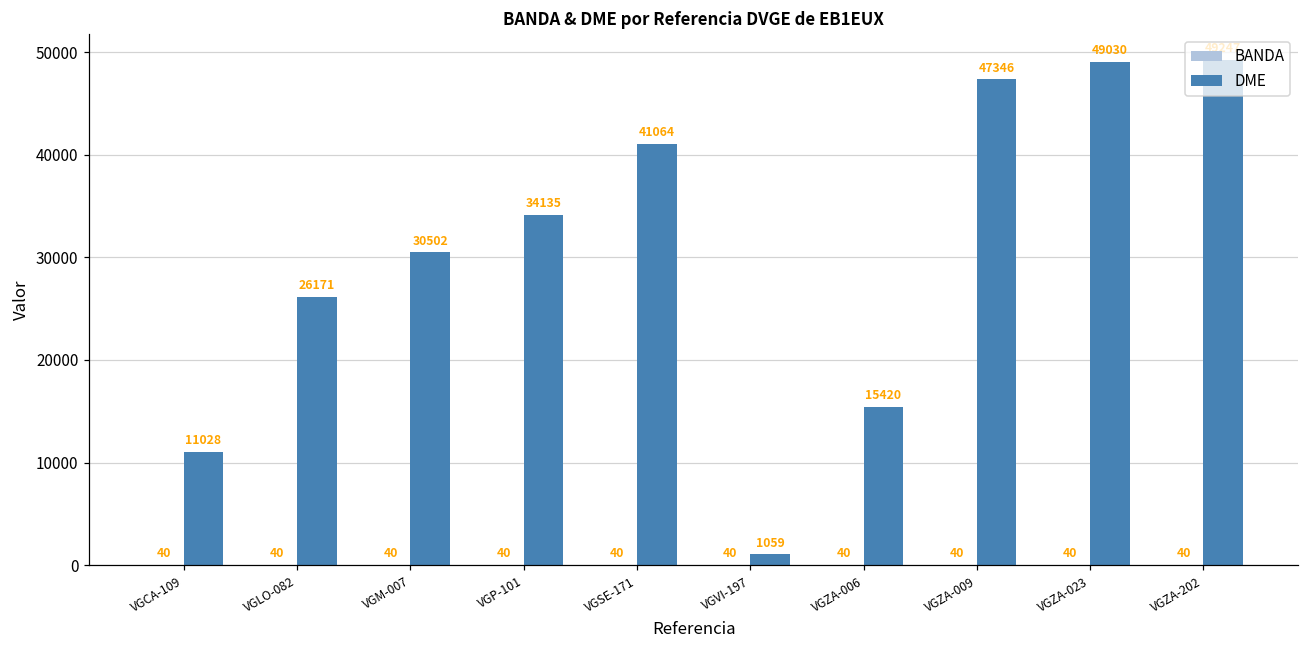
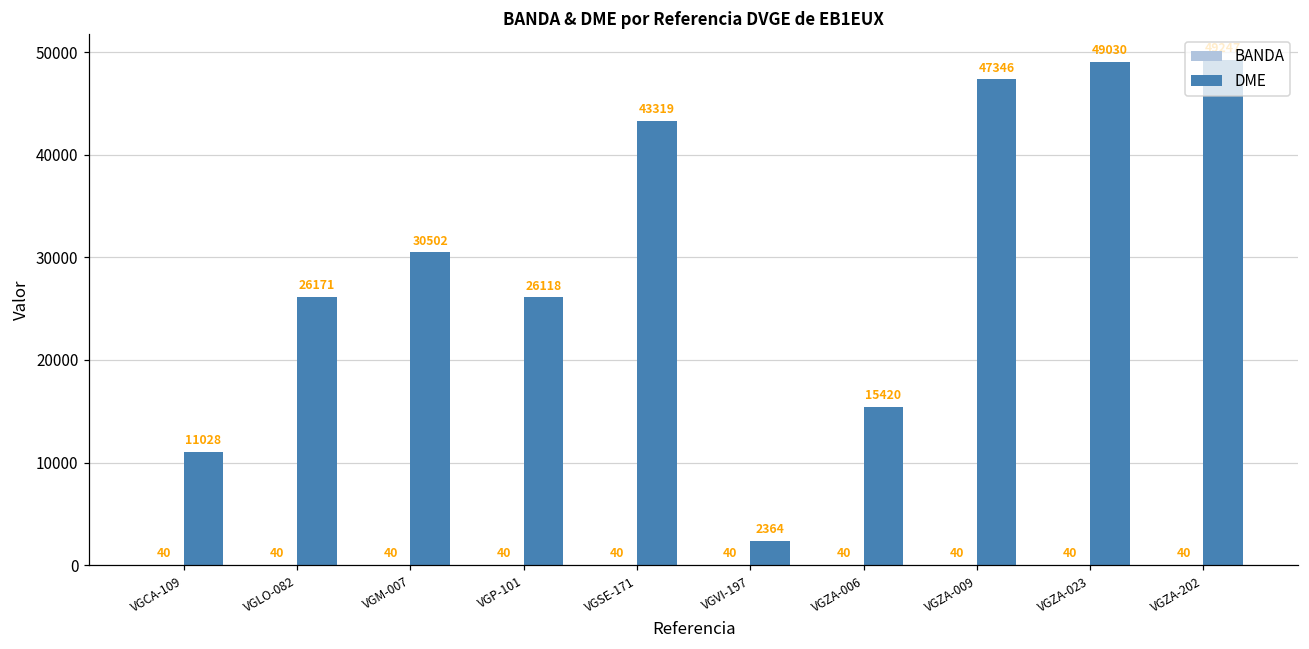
DME, VGP-101: 34135 -> 26118
DME, VGSE-171: 41064 -> 43319
DME, VGVI-197: 1059 -> 2364
